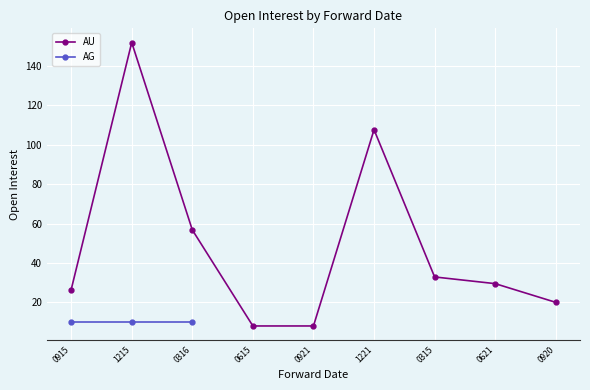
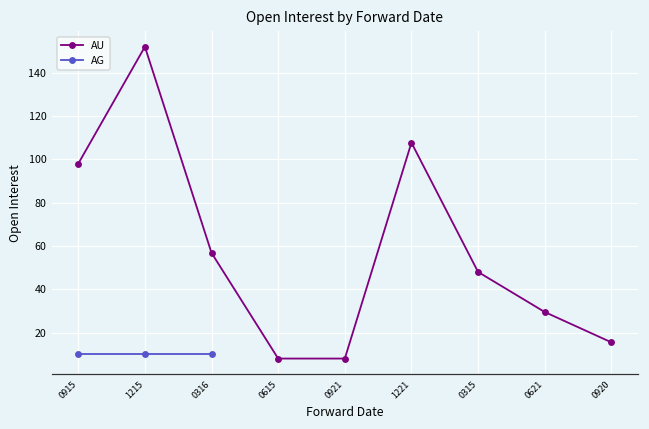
AU, 0915: 26 -> 98
AU, 0315: 33 -> 48
AU, 0920: 20 -> 16
